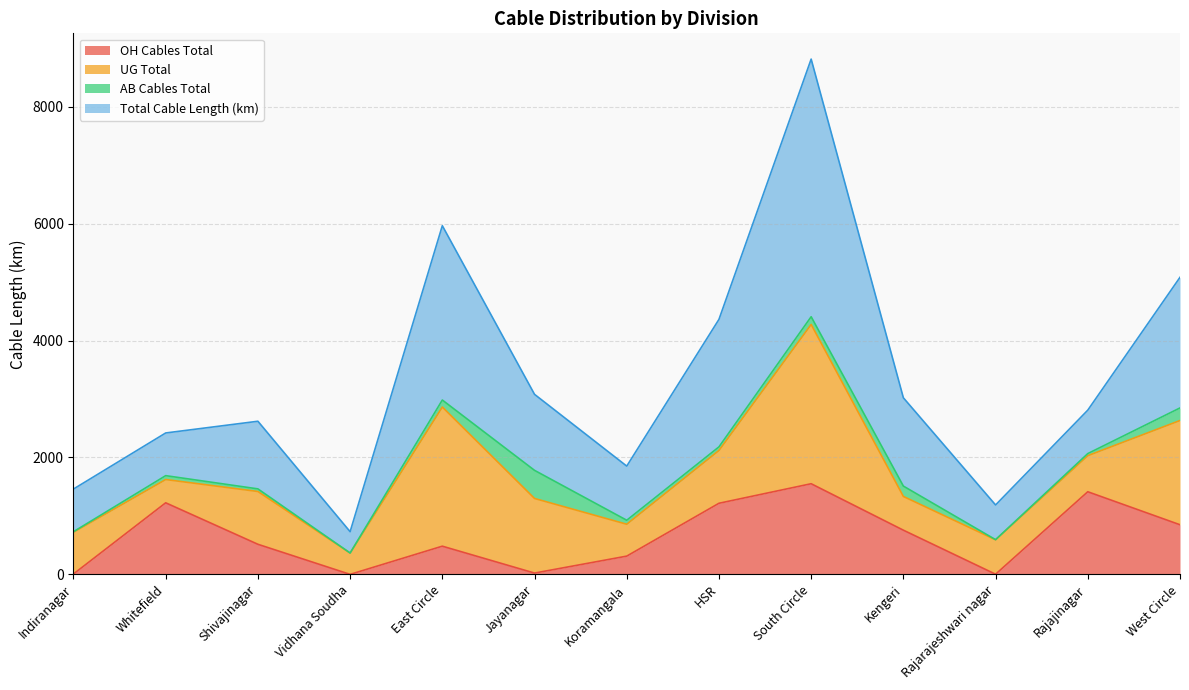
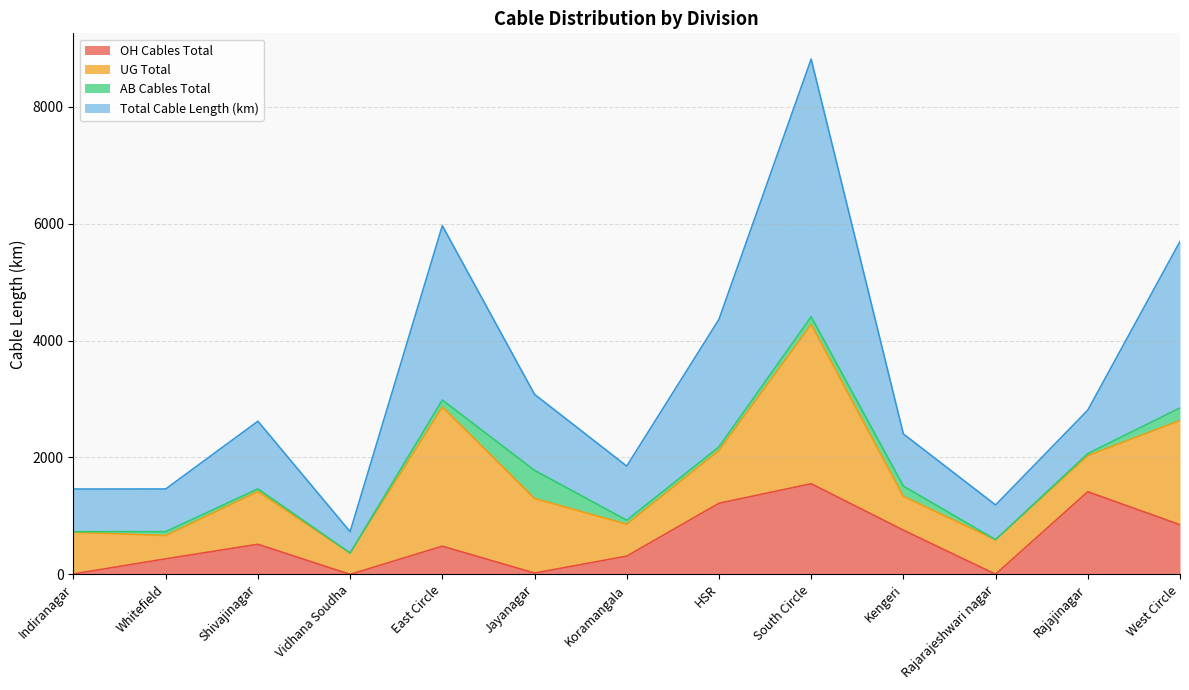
OH Cables Total, Whitefield: 1200 -> 300
Total Cable Length (km), Kengeri: 1500 -> 900
Total Cable Length (km), West Circle: 2200 -> 2800
